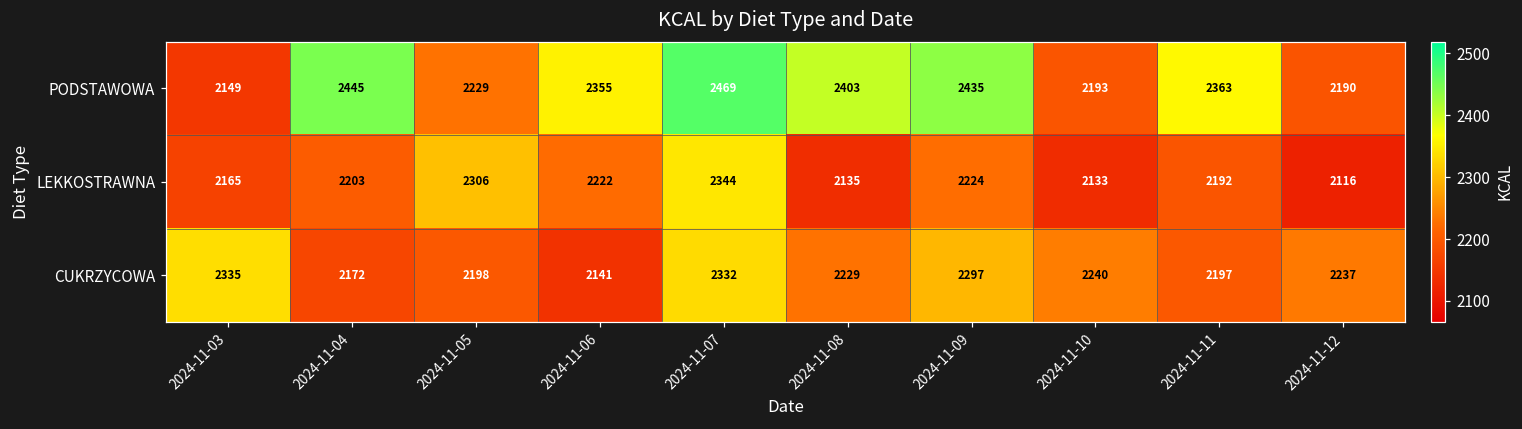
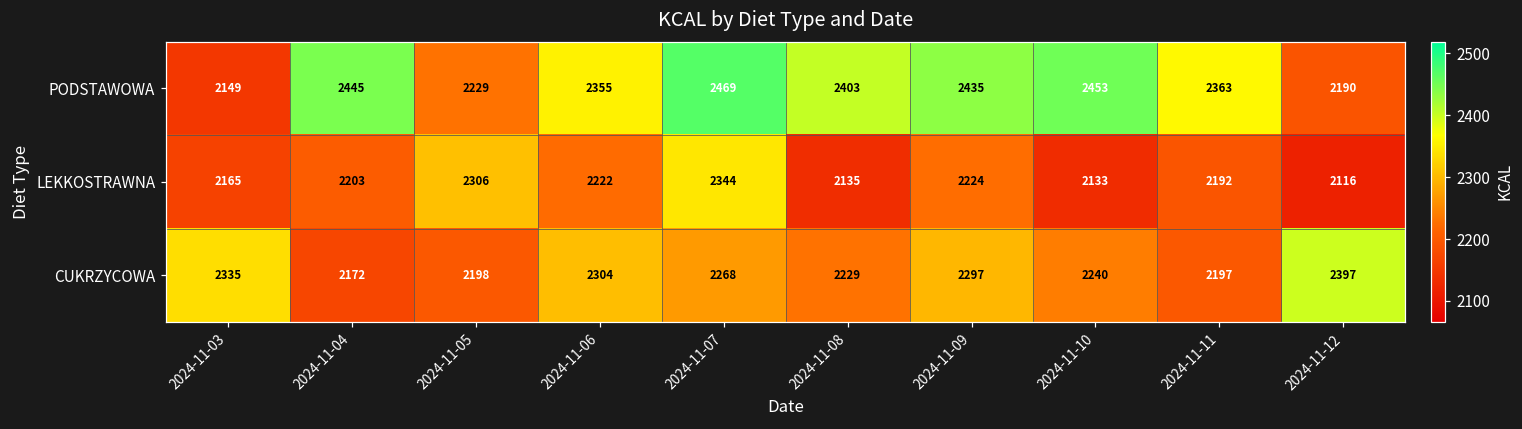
PODSTAWOWA, 2024-11-10: 2193 -> 2453
CUKRZYCOWA, 2024-11-06: 2141 -> 2304
CUKRZYCOWA, 2024-11-07: 2332 -> 2268
CUKRZYCOWA, 2024-11-12: 2237 -> 2397
